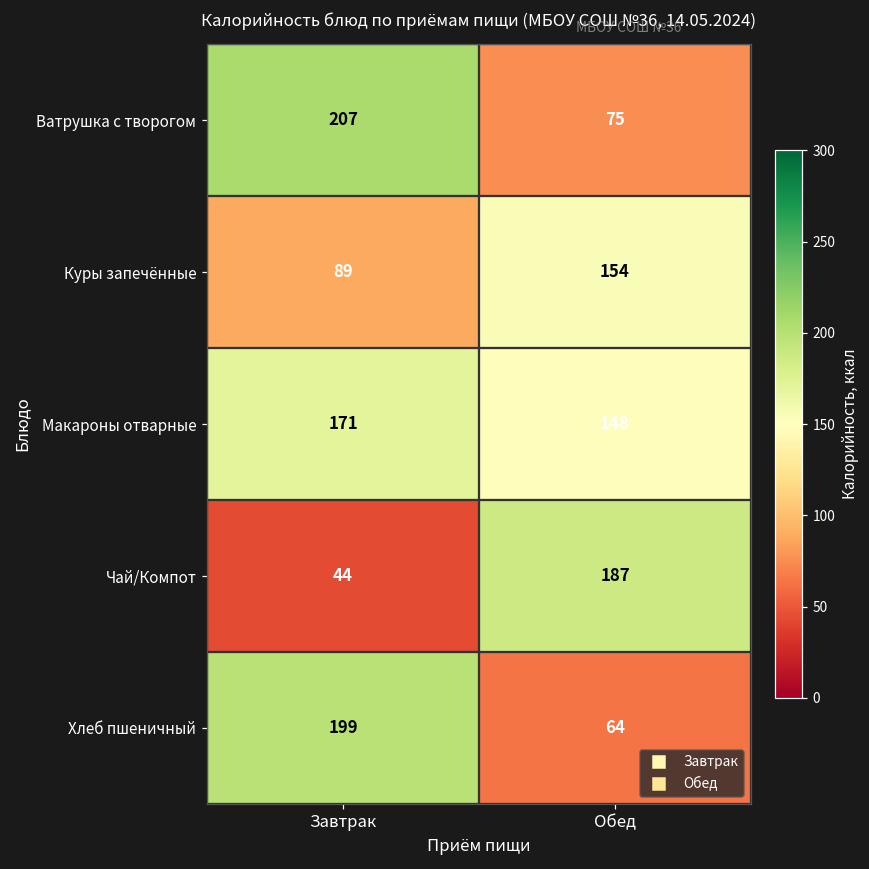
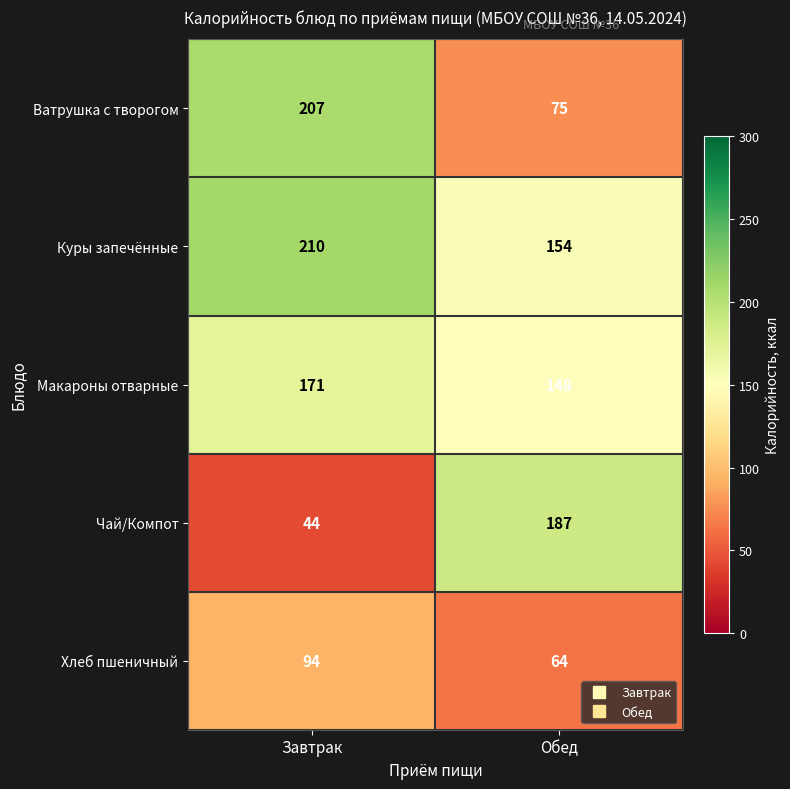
Куры запечённые, Завтрак: 89 -> 210
Хлеб пшеничный, Завтрак: 199 -> 94
